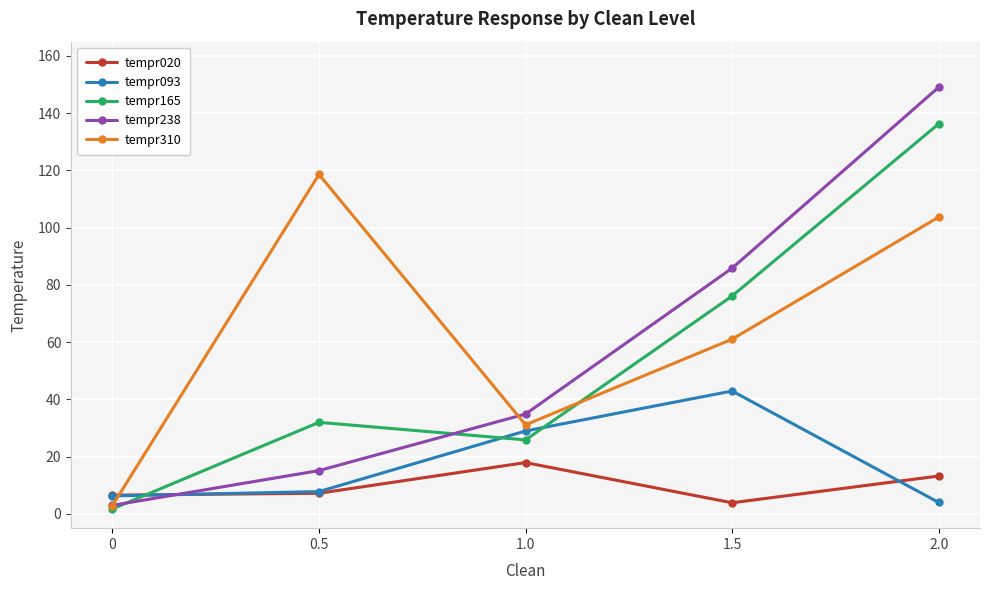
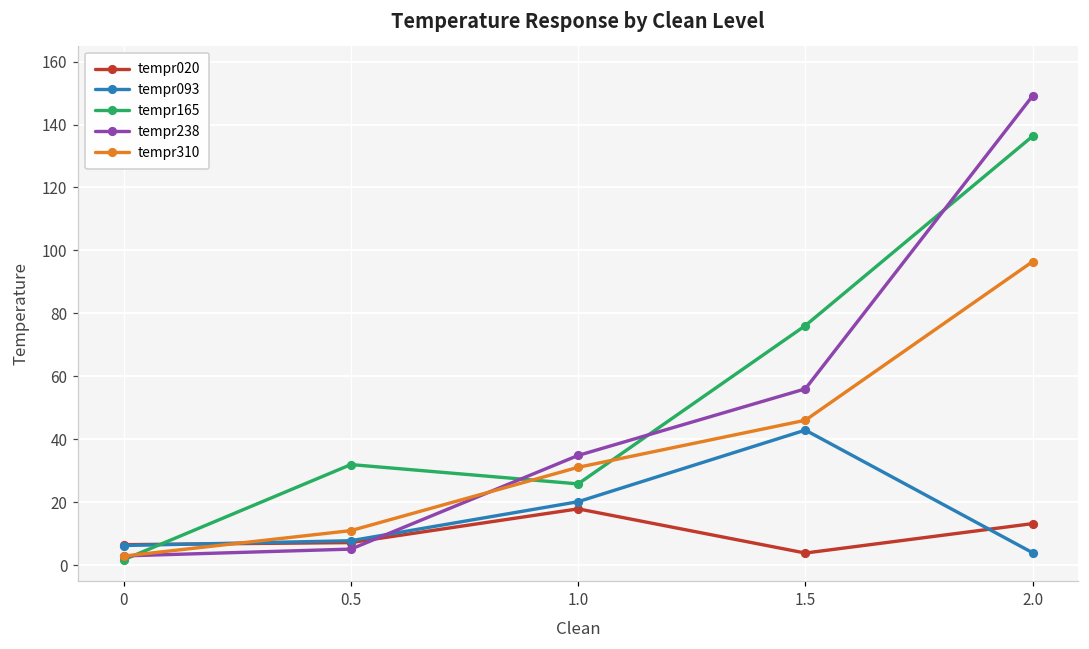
tempr238, 0.5: 15 -> 5
tempr310, 0.5: 119 -> 11
tempr093, 1.0: 29 -> 20
tempr238, 1.5: 86 -> 56
tempr310, 1.5: 61 -> 46
tempr310, 2.0: 104 -> 96
